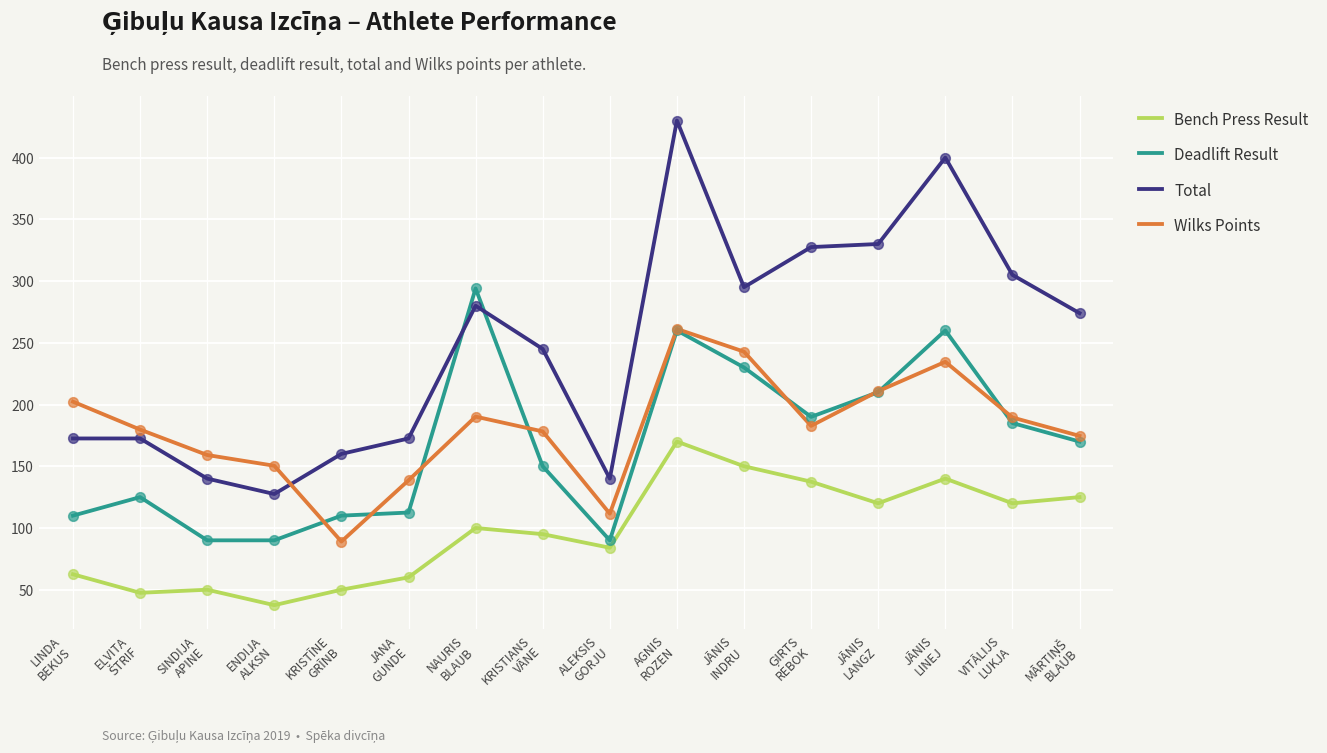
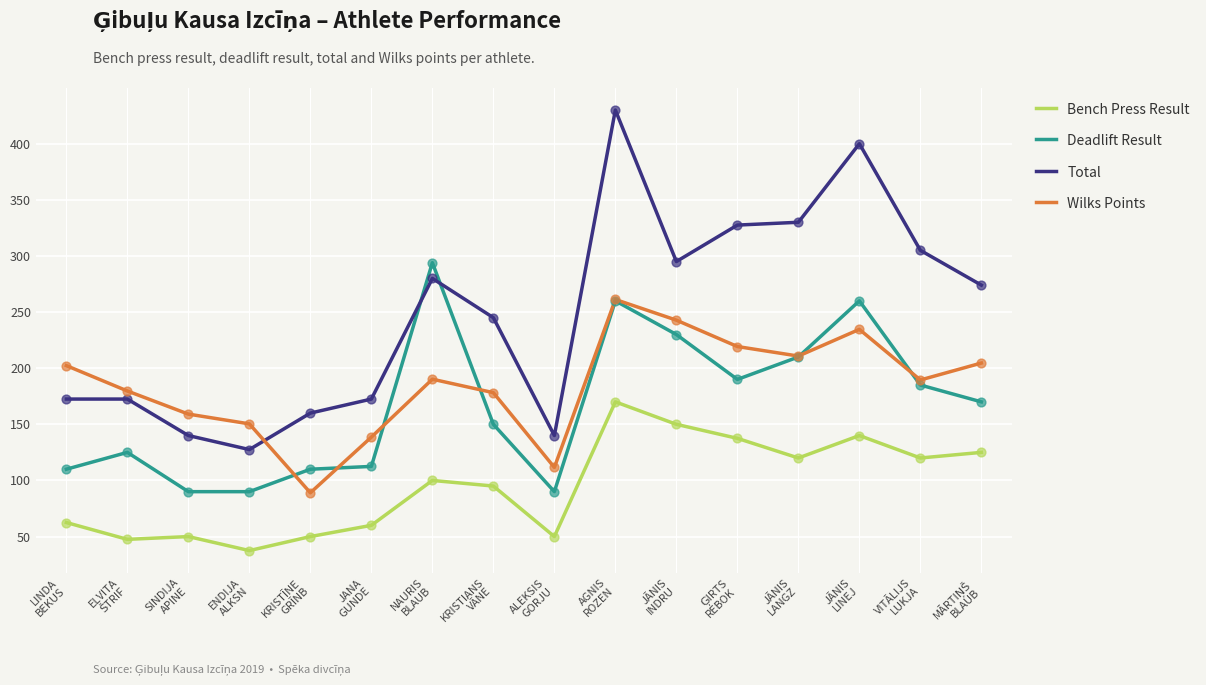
Bench Press Result, ALEKSIS GORJU: 84 -> 50
Wilks Points, ĢIRTS REBOK: 183 -> 219
Wilks Points, MĀRTIŅŠ BLAUB: 175 -> 205
